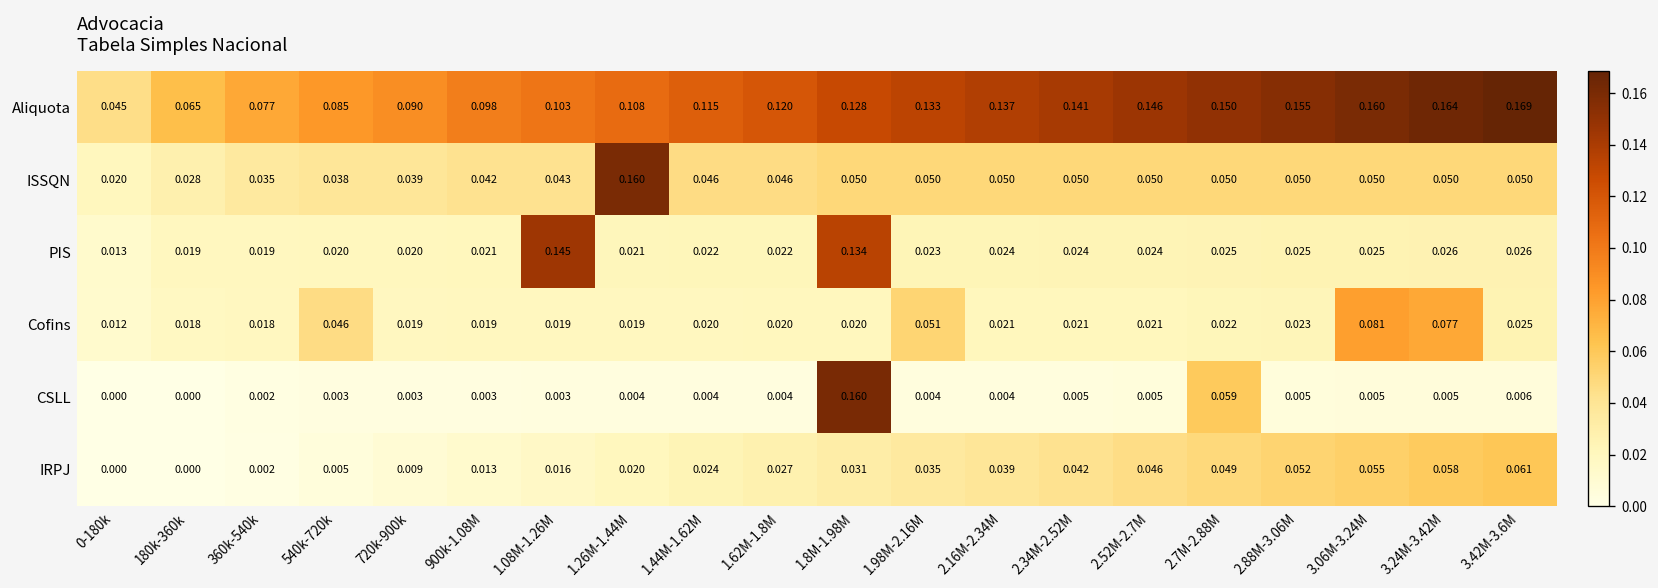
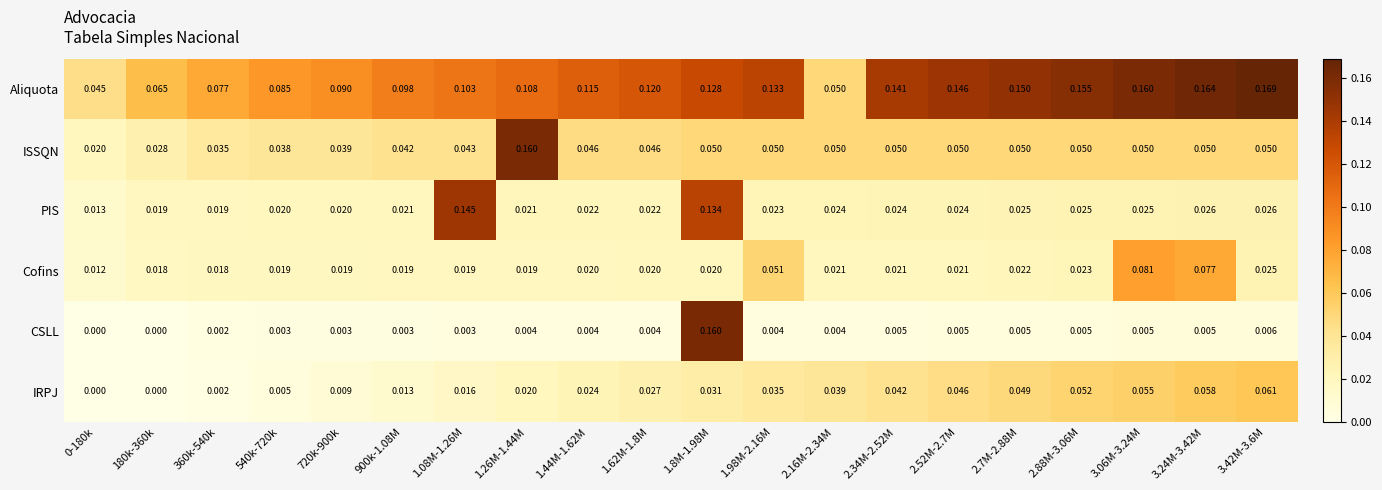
Aliquota, 2.16M-2.34M: 0.137 -> 0.050
Cofins, 540k-720k: 0.046 -> 0.019
CSLL, 2.7M-2.88M: 0.059 -> 0.005
